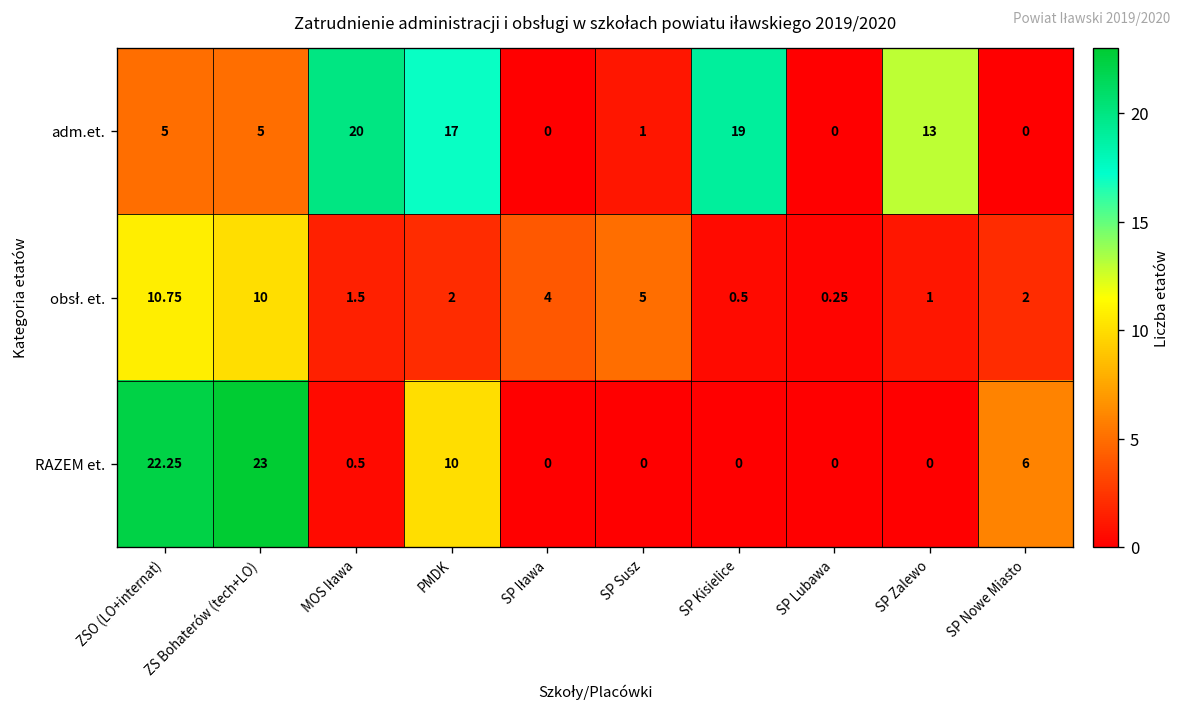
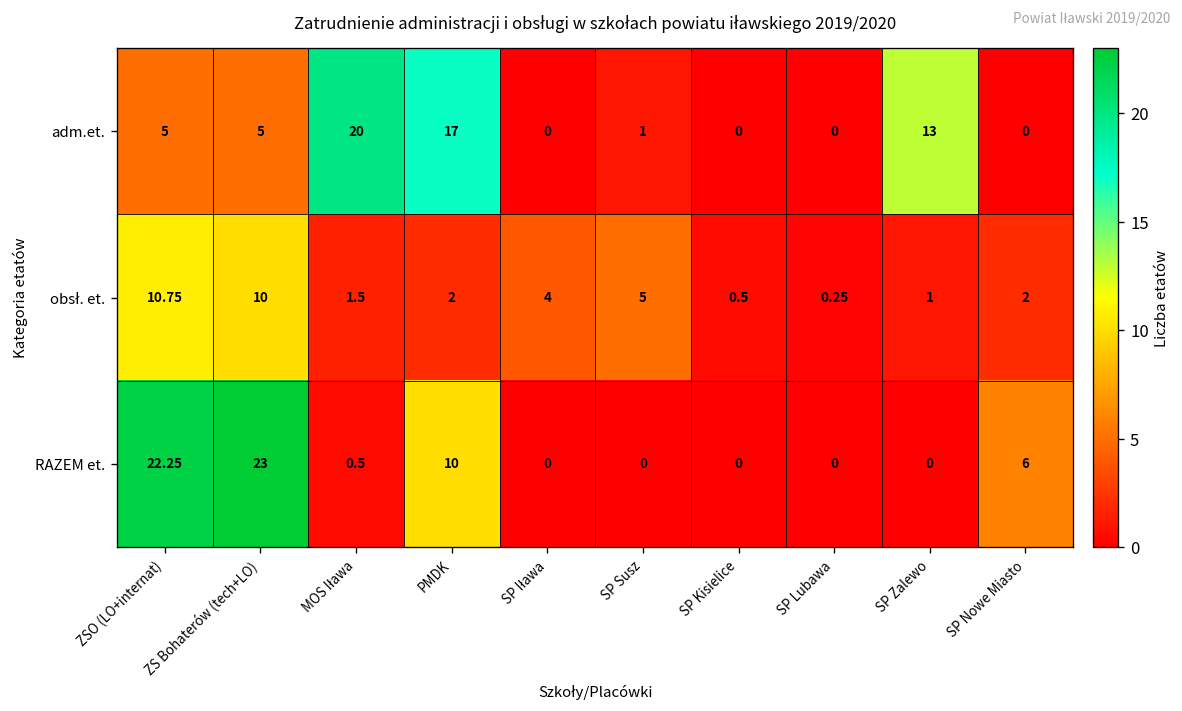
adm.et., SP Kisielice: 19 -> 0
